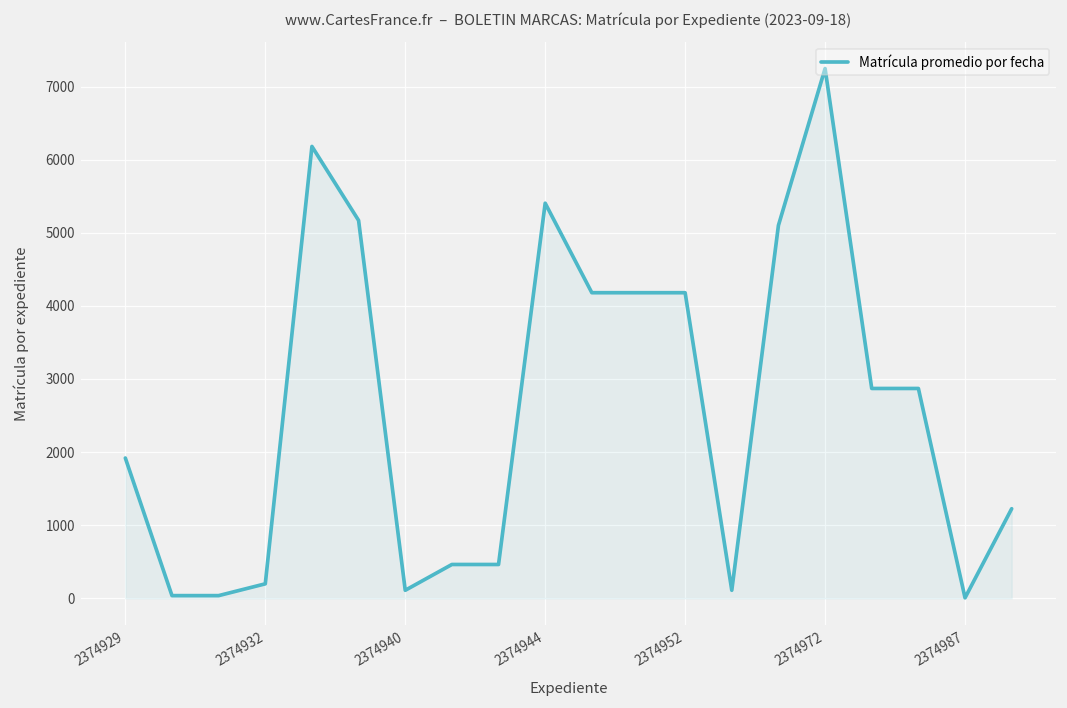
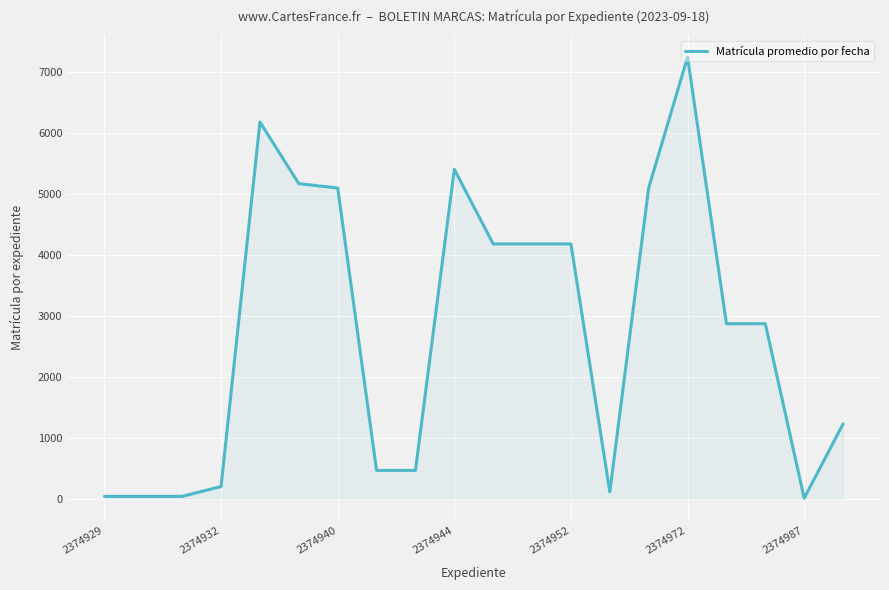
2374929: 1900 -> 0
2374940: 100 -> 5100
